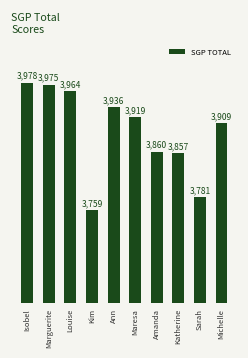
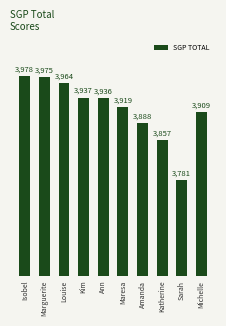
Kim: 3,759 -> 3,937
Amanda: 3,860 -> 3,888
